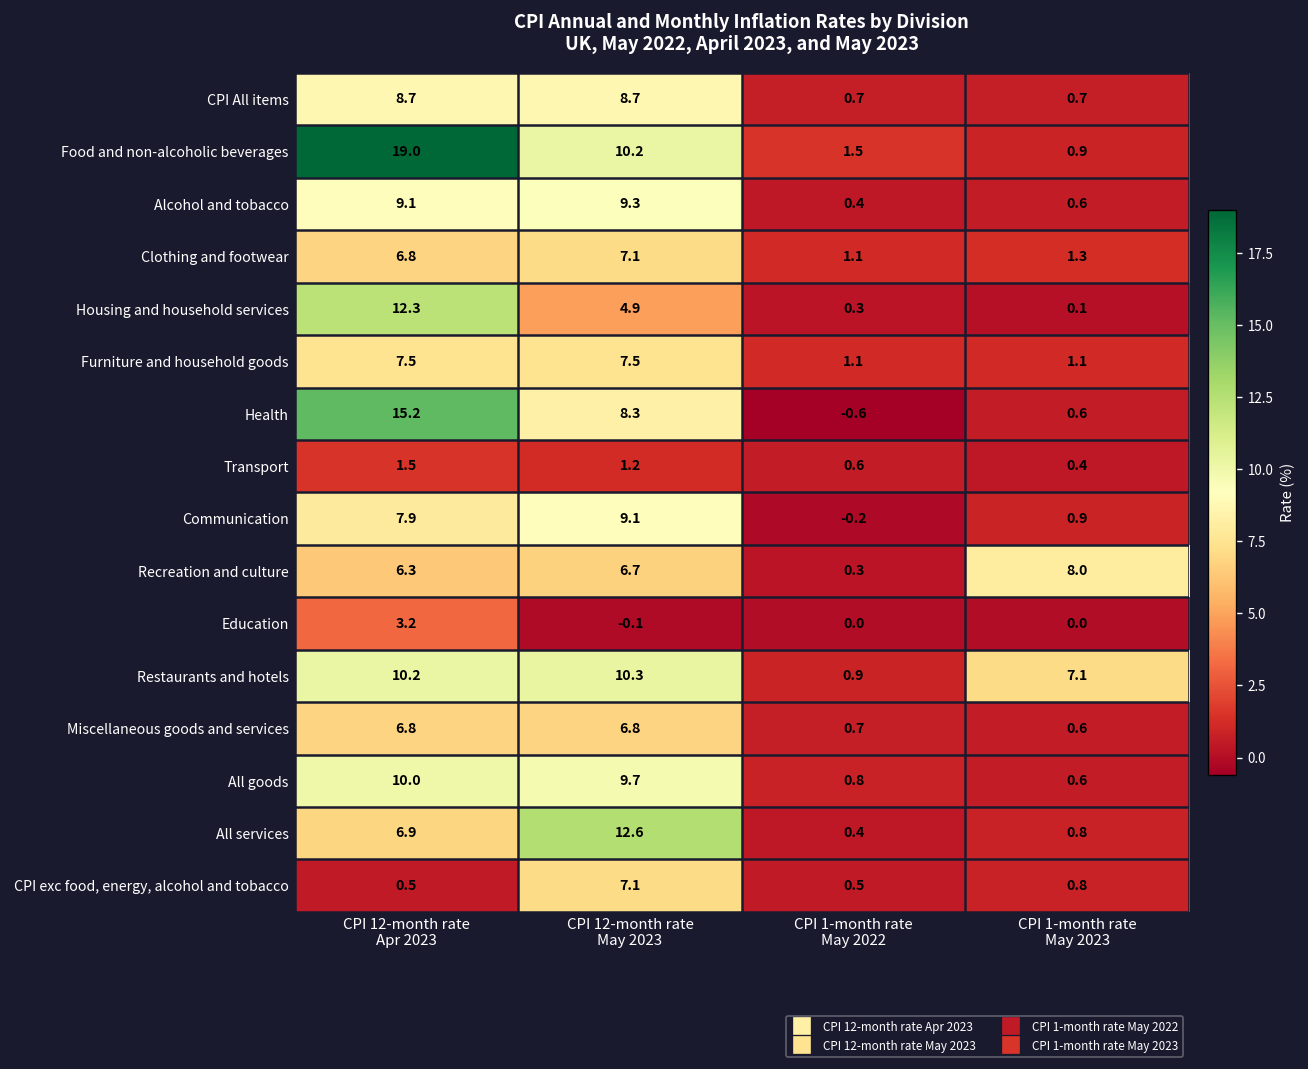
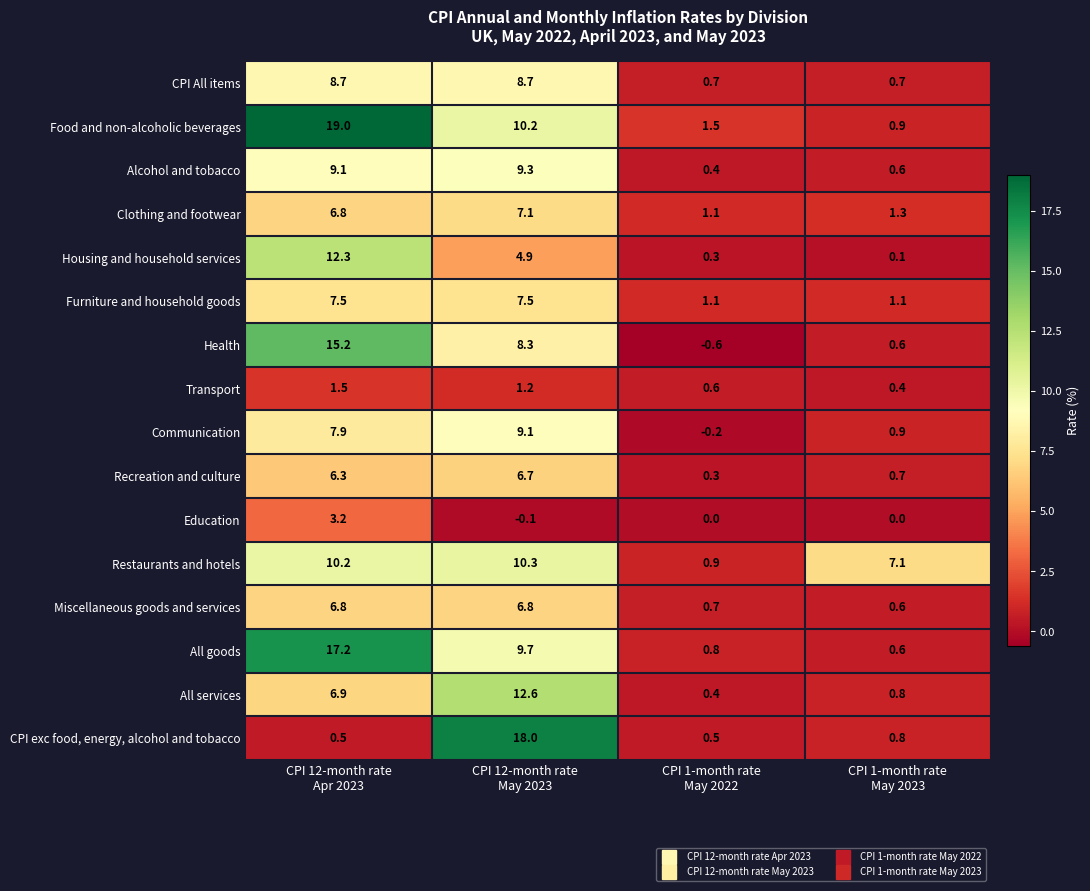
Recreation and culture, CPI 1-month rate May 2023: 8.0 -> 0.7
All goods, CPI 12-month rate Apr 2023: 10.0 -> 17.2
CPI exc food, energy, alcohol and tobacco, CPI 12-month rate May 2023: 7.1 -> 18.0
